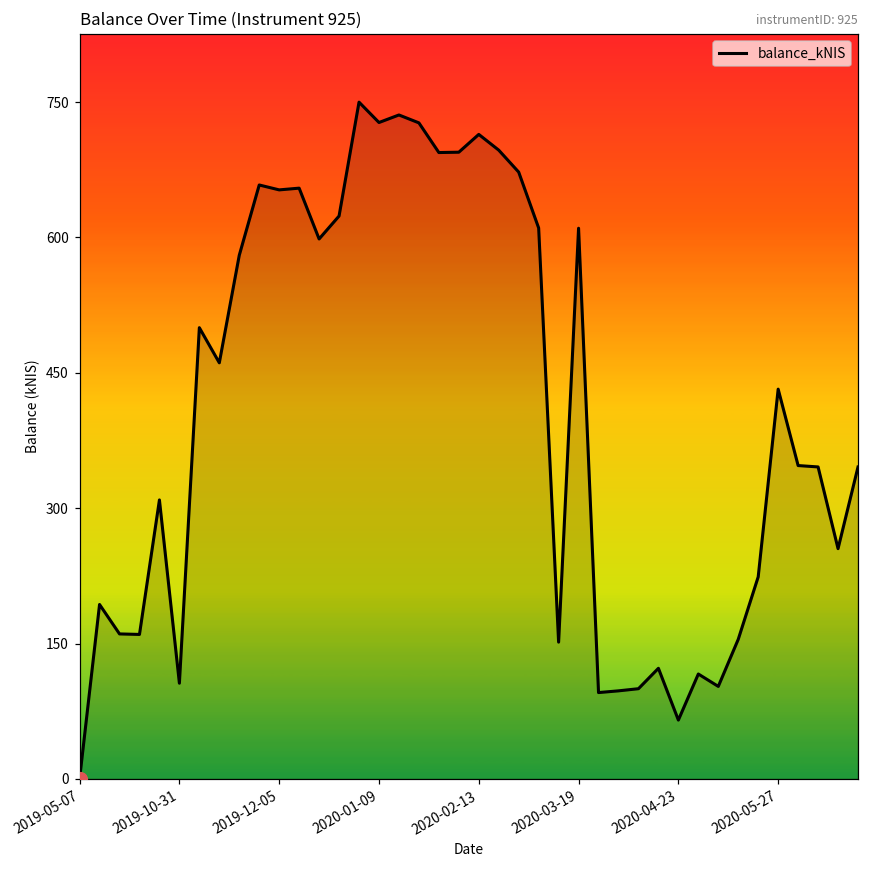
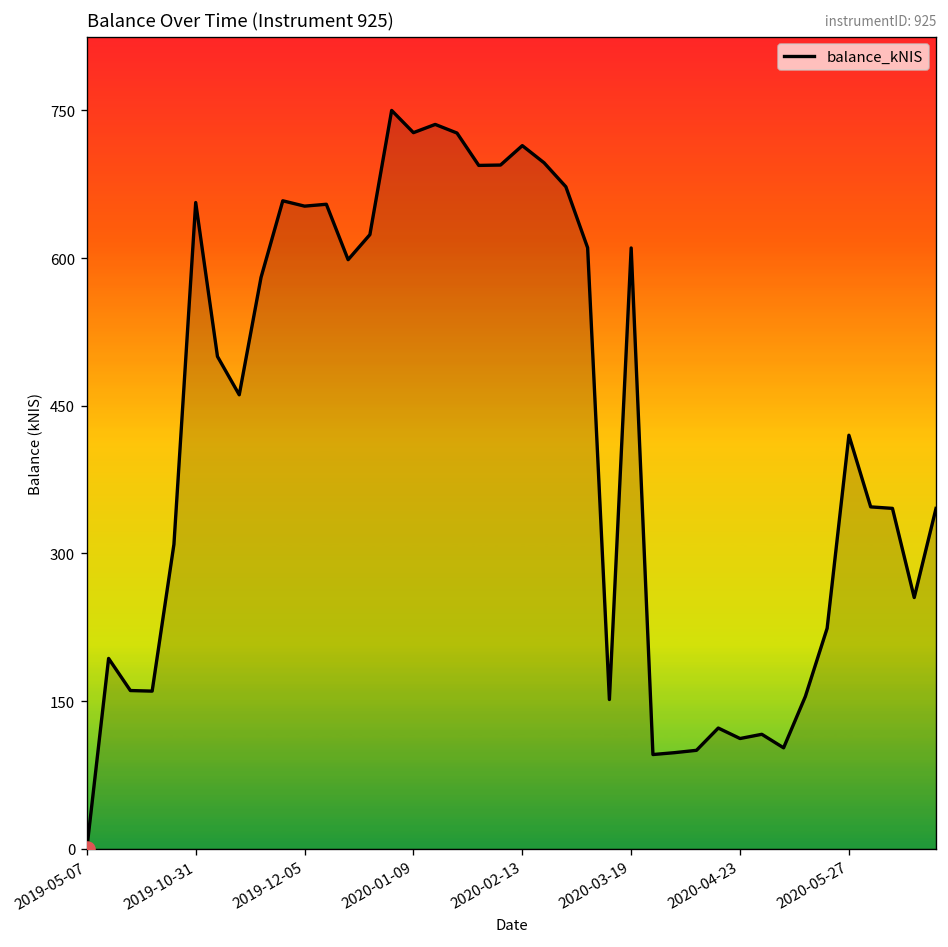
balance_kNIS, 2019-10-31: 110 -> 660
balance_kNIS, 2020-04-23: 70 -> 110
balance_kNIS, 2020-05-27: 430 -> 420
